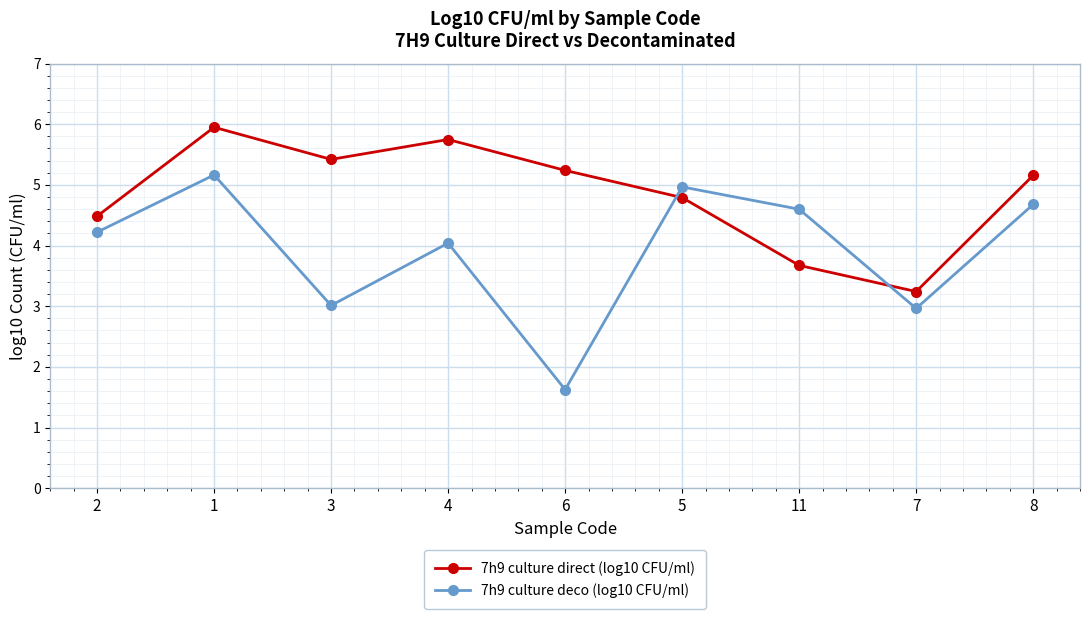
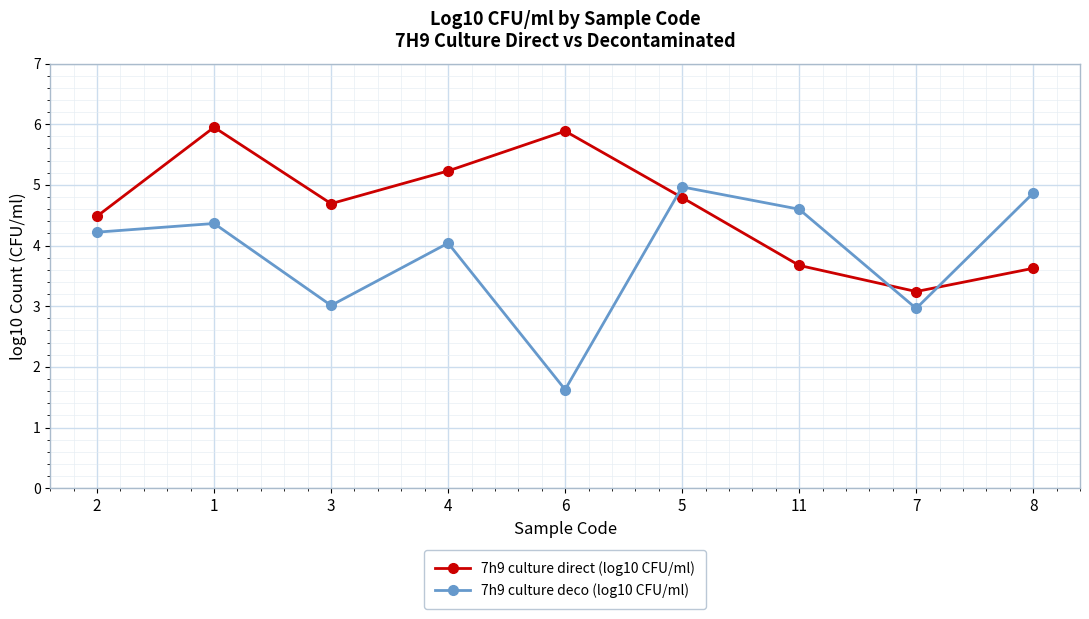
7h9 culture deco (log10 CFU/ml), 1: 5.2 -> 4.4
7h9 culture direct (log10 CFU/ml), 3: 5.4 -> 4.7
7h9 culture direct (log10 CFU/ml), 4: 5.7 -> 5.2
7h9 culture direct (log10 CFU/ml), 6: 5.2 -> 5.9
7h9 culture direct (log10 CFU/ml), 8: 5.2 -> 3.6
7h9 culture deco (log10 CFU/ml), 8: 4.7 -> 4.9
